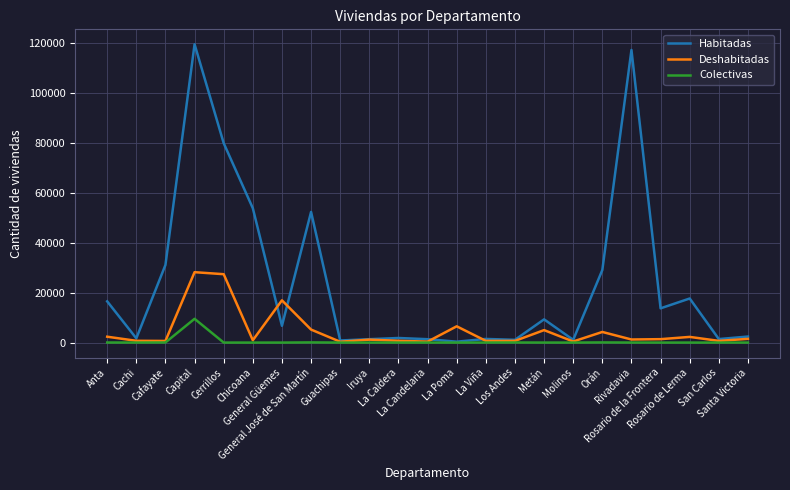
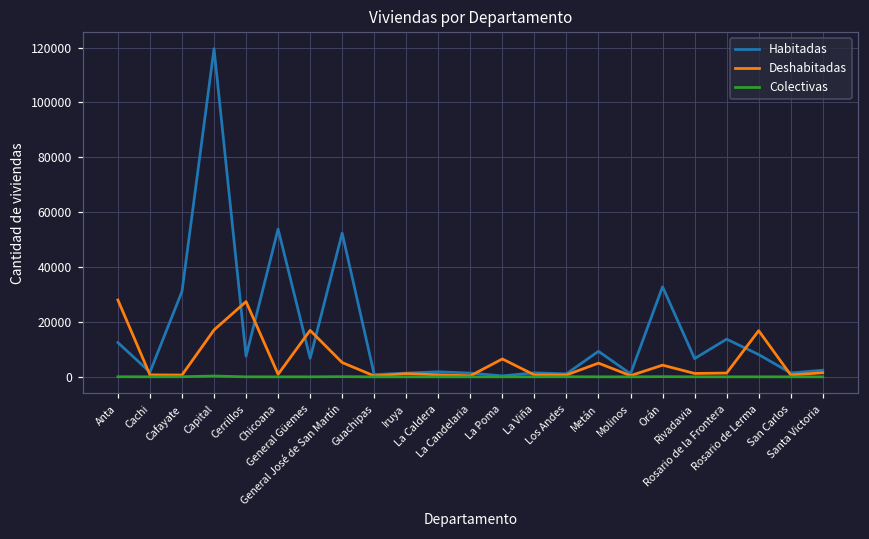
Habitadas, Anta: 17000 -> 12000
Deshabitadas, Anta: 2000 -> 28000
Deshabitadas, Capital: 28000 -> 17000
Colectivas, Capital: 10000 -> 0
Habitadas, Cerrillos: 80000 -> 8000
Habitadas, Orán: 29000 -> 33000
Habitadas, Rivadavia: 117000 -> 7000
Habitadas, Rosario de Lerma: 18000 -> 8000
Deshabitadas, Rosario de Lerma: 2000 -> 17000
